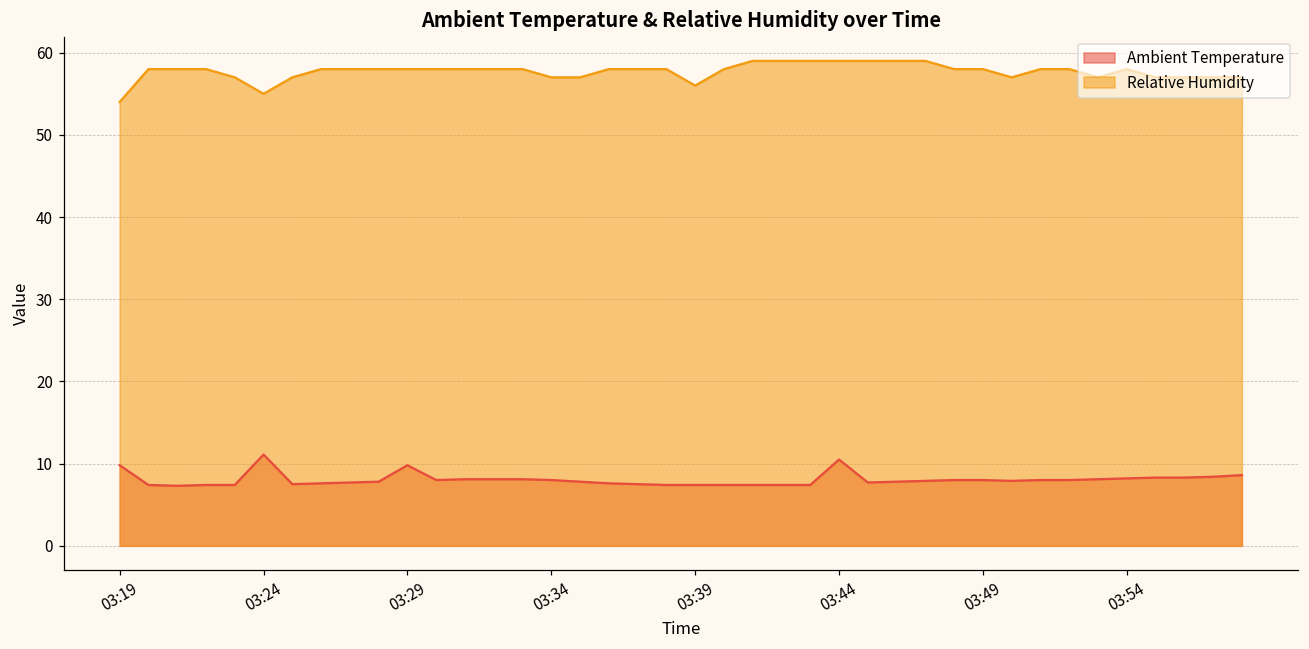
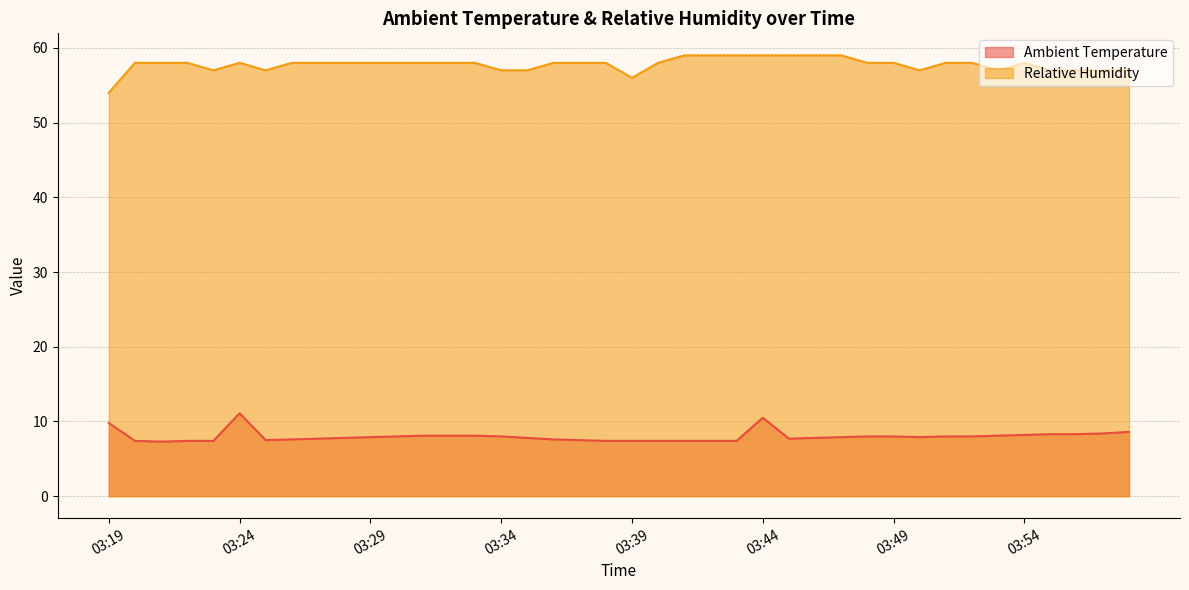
Relative Humidity, 03:24: 55 -> 58
Ambient Temperature, 03:29: 10 -> 8
